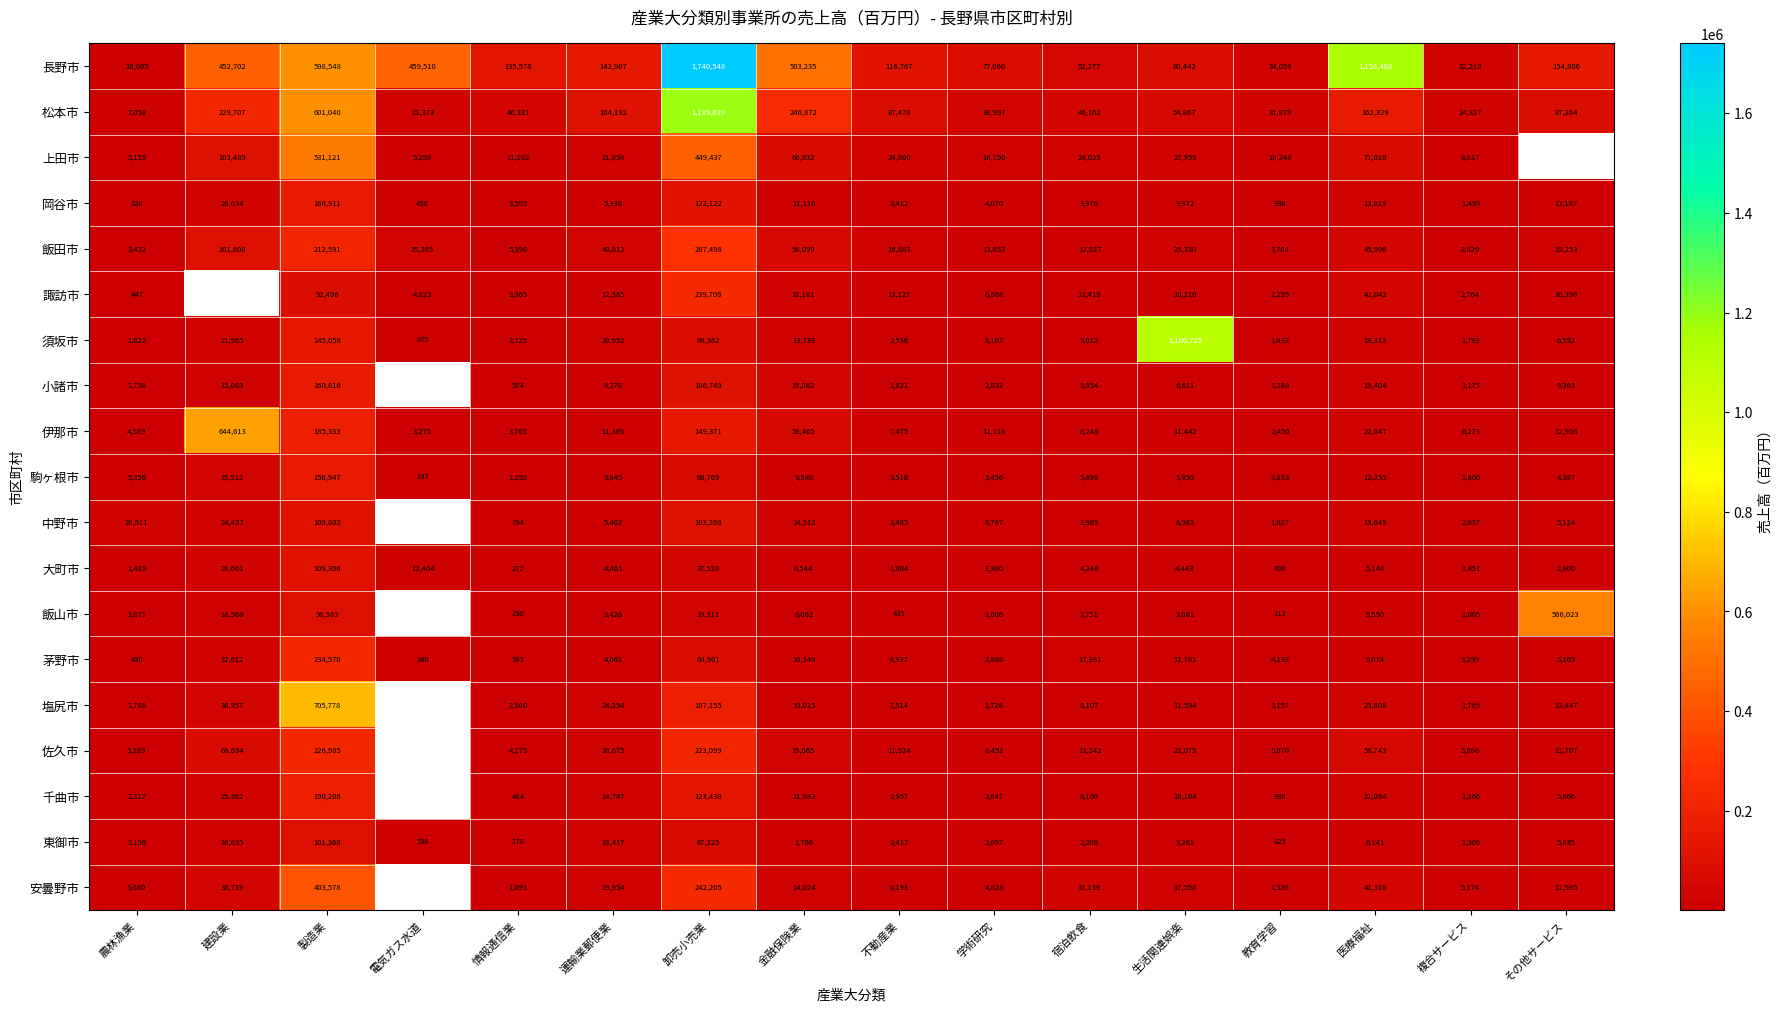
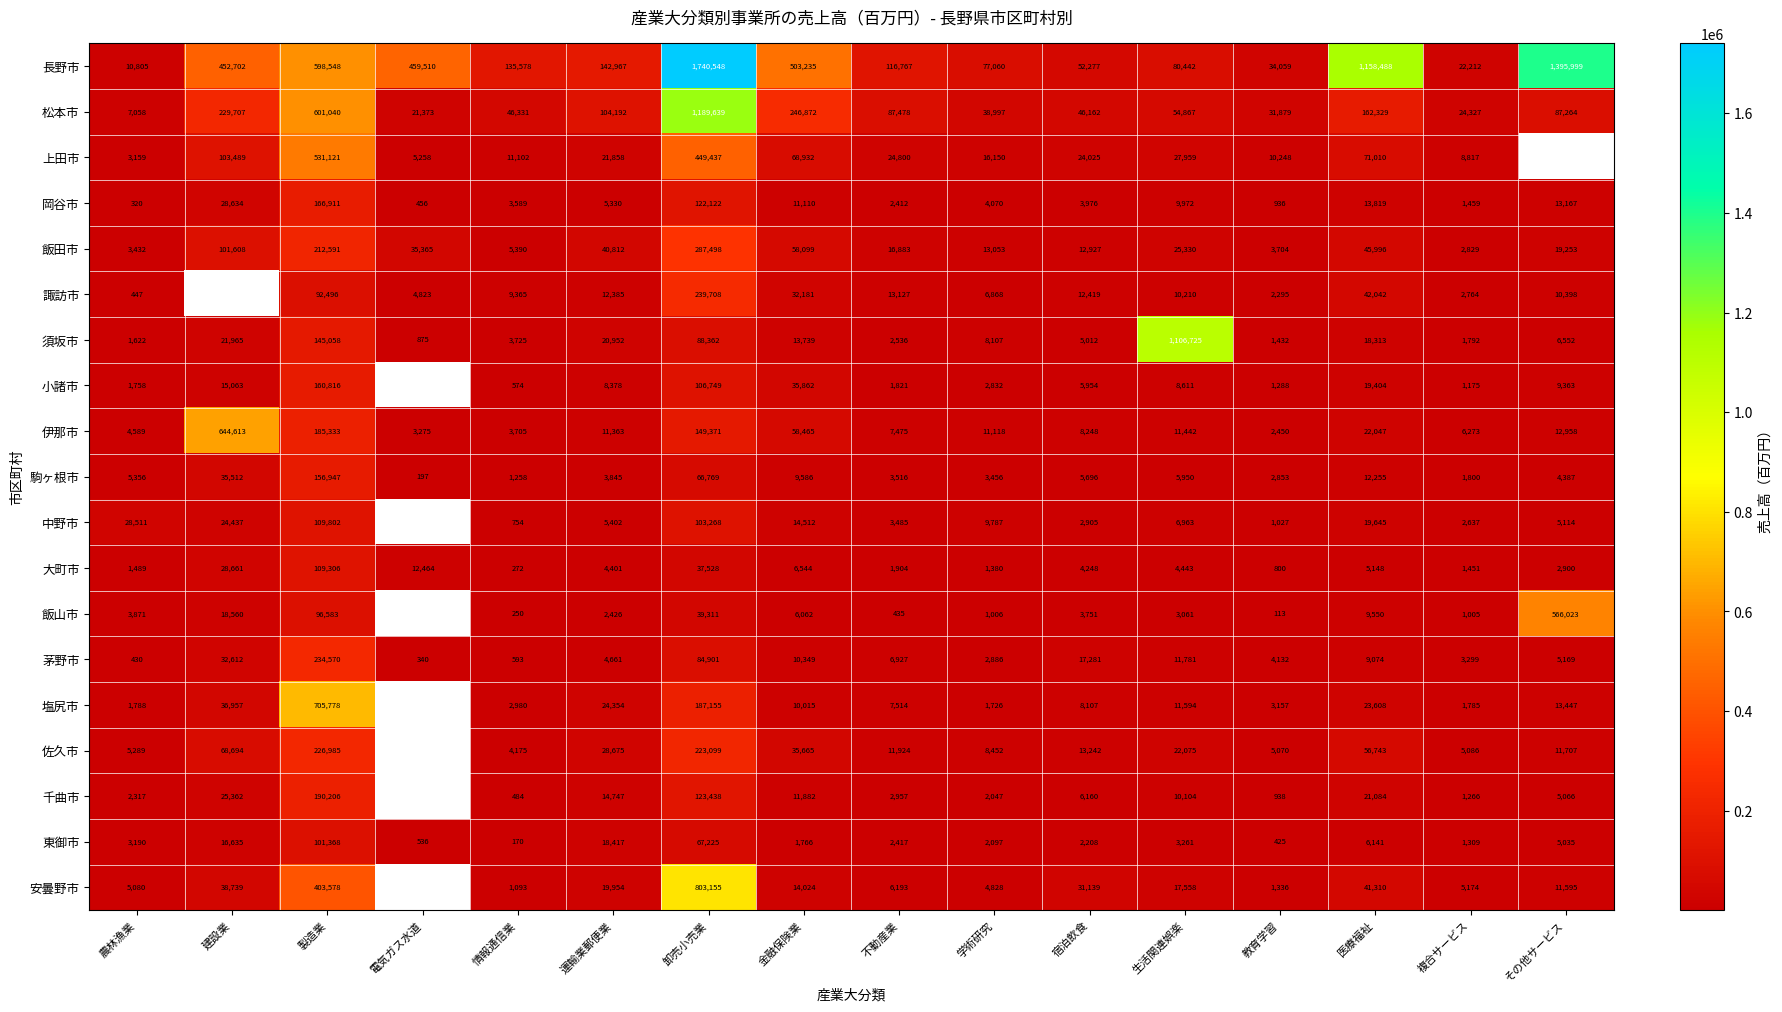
長野市, その他サービス: 154,806 -> 1,395,999
安曇野市, 卸売小売業: 242,205 -> 803,155
